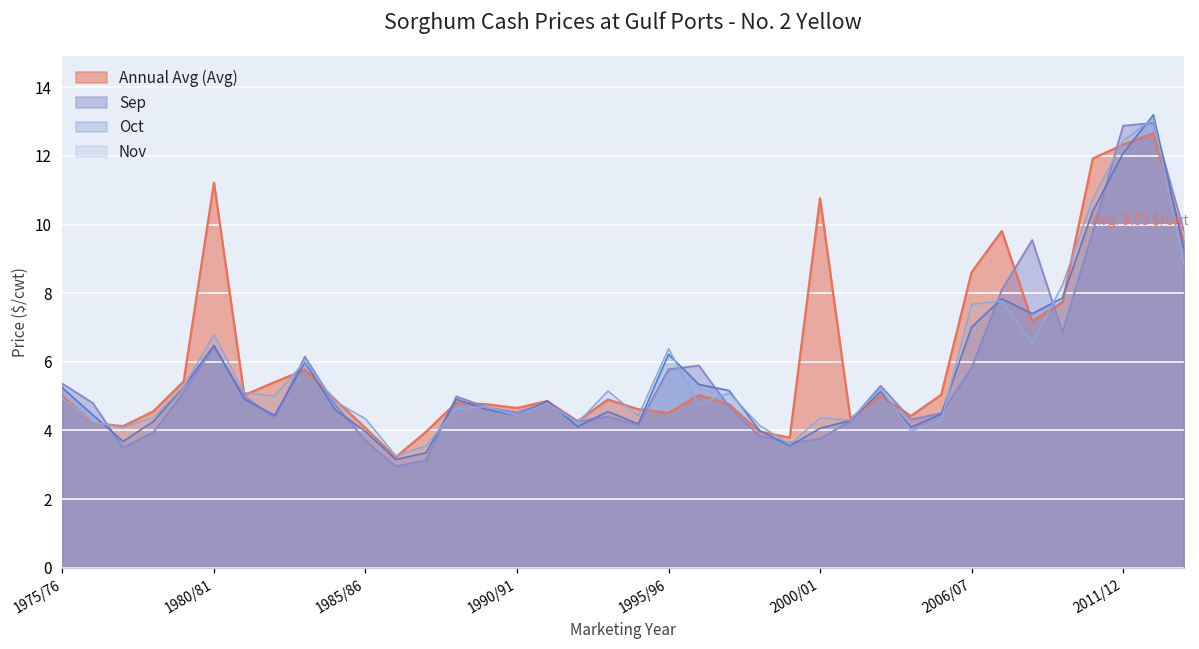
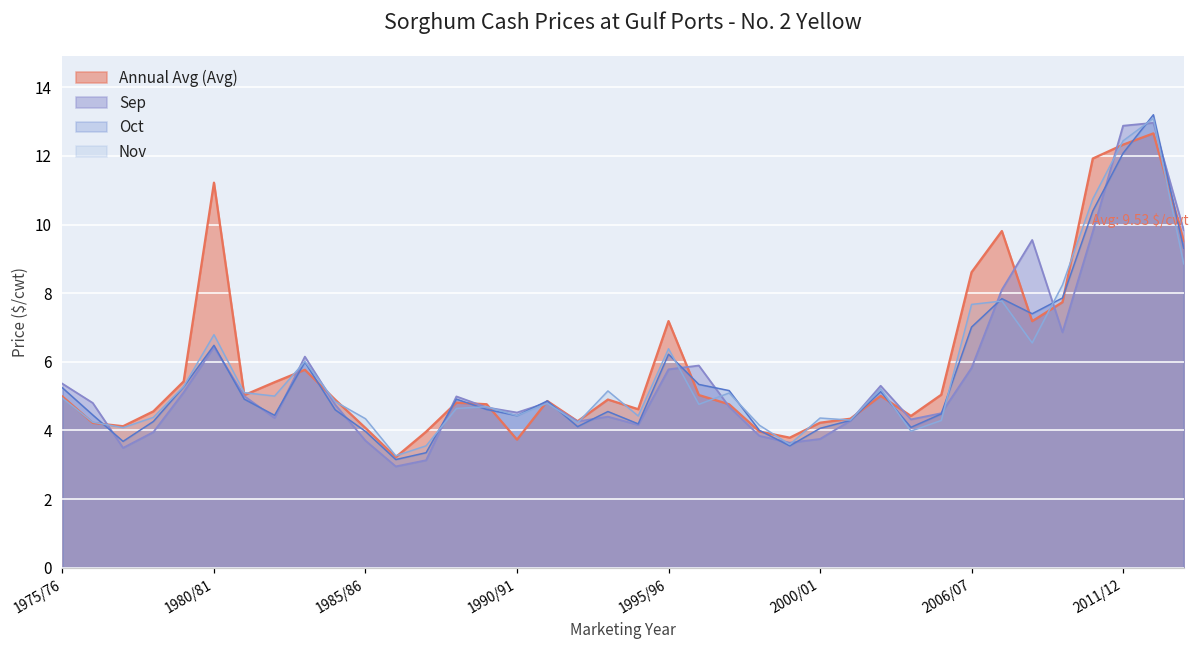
Annual Avg (Avg), 1990/91: 4.7 -> 3.7
Annual Avg (Avg), 1995/96: 4.5 -> 7.2
Annual Avg (Avg), 2000/01: 10.8 -> 4.2
